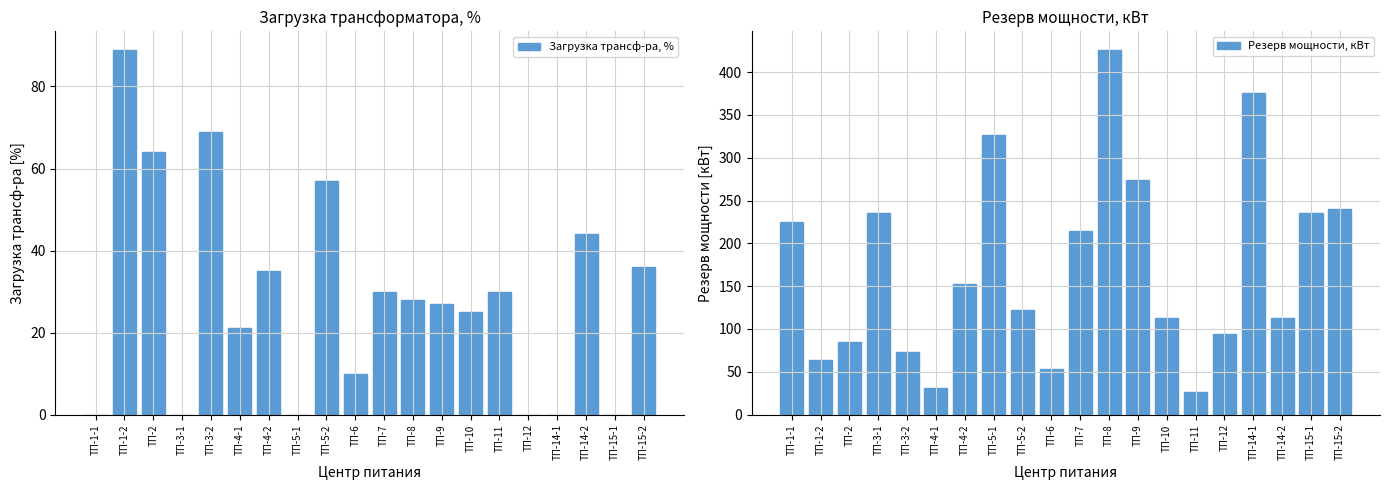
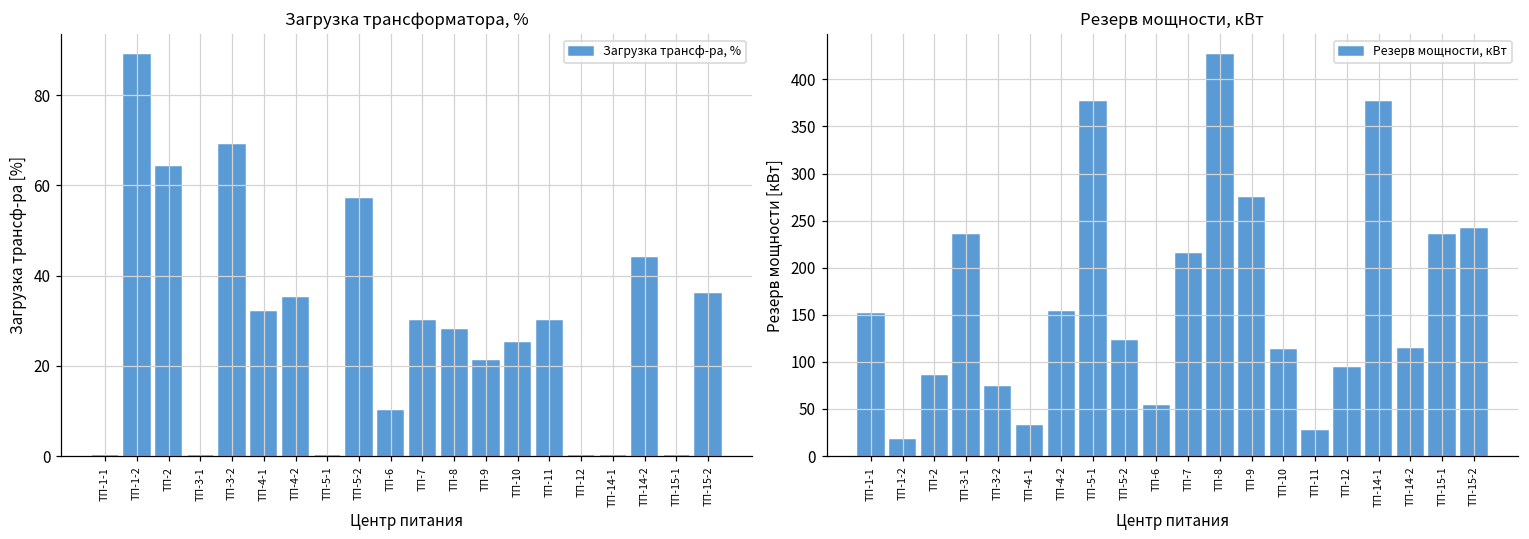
Загрузка трансформатора, %, ТП-4-1: 21 -> 32
Загрузка трансформатора, %, ТП-9: 27 -> 21
Резерв мощности, кВт, ТП-1-1: 220 -> 150
Резерв мощности, кВт, ТП-1-2: 60 -> 20
Резерв мощности, кВт, ТП-5-1: 330 -> 380
